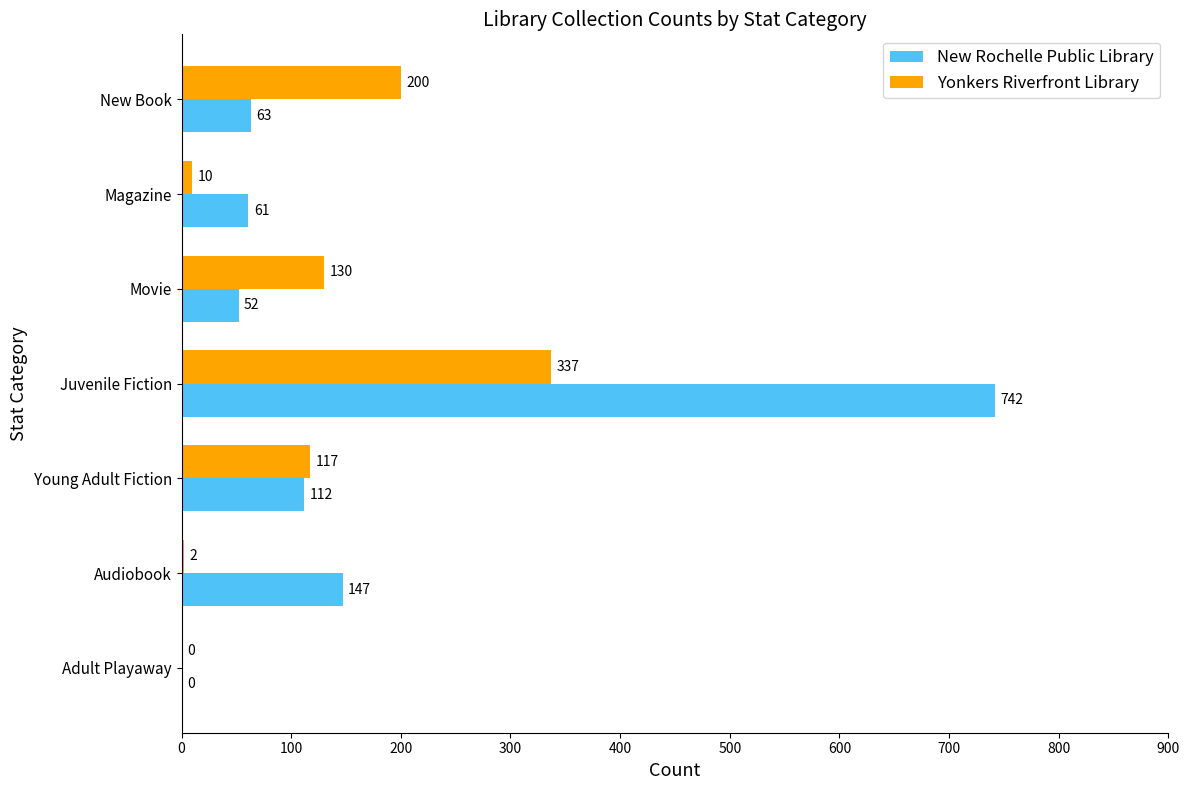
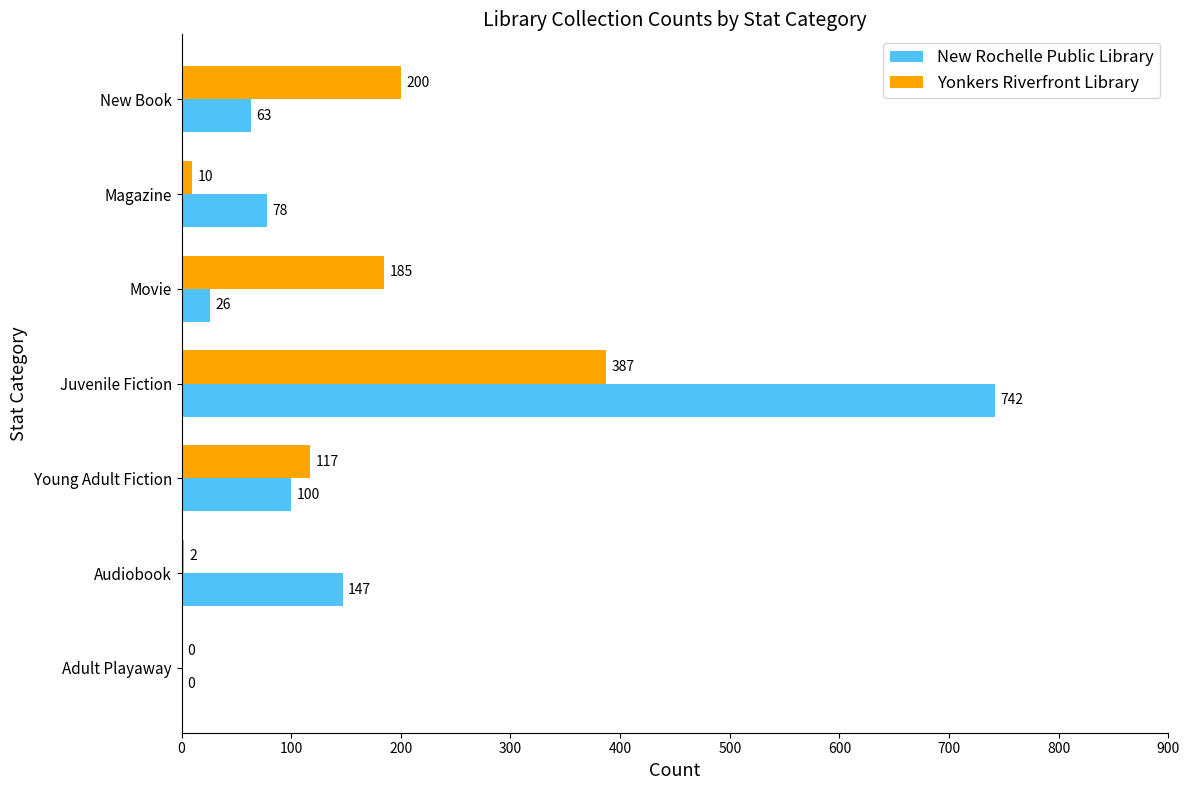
New Rochelle Public Library, Magazine: 61 -> 78
Yonkers Riverfront Library, Movie: 130 -> 185
New Rochelle Public Library, Movie: 52 -> 26
Yonkers Riverfront Library, Juvenile Fiction: 337 -> 387
New Rochelle Public Library, Young Adult Fiction: 112 -> 100
